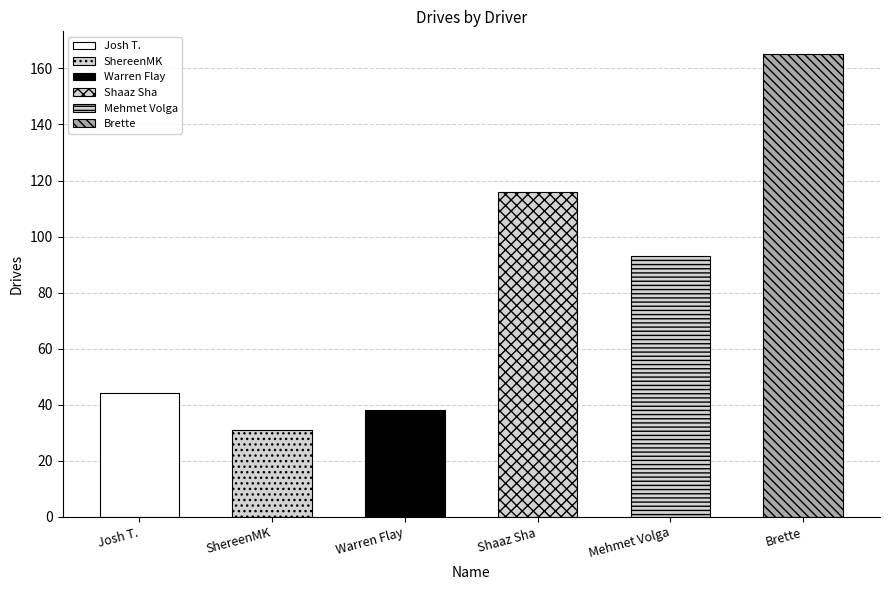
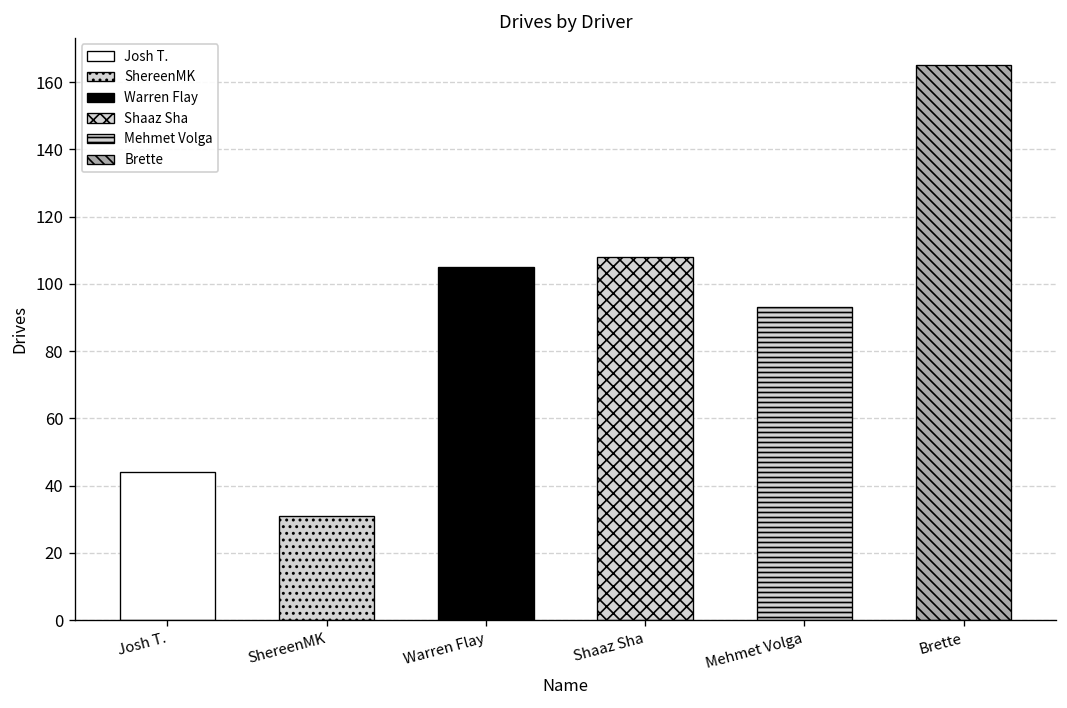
Warren Flay: 38 -> 105
Shaaz Sha: 116 -> 108
